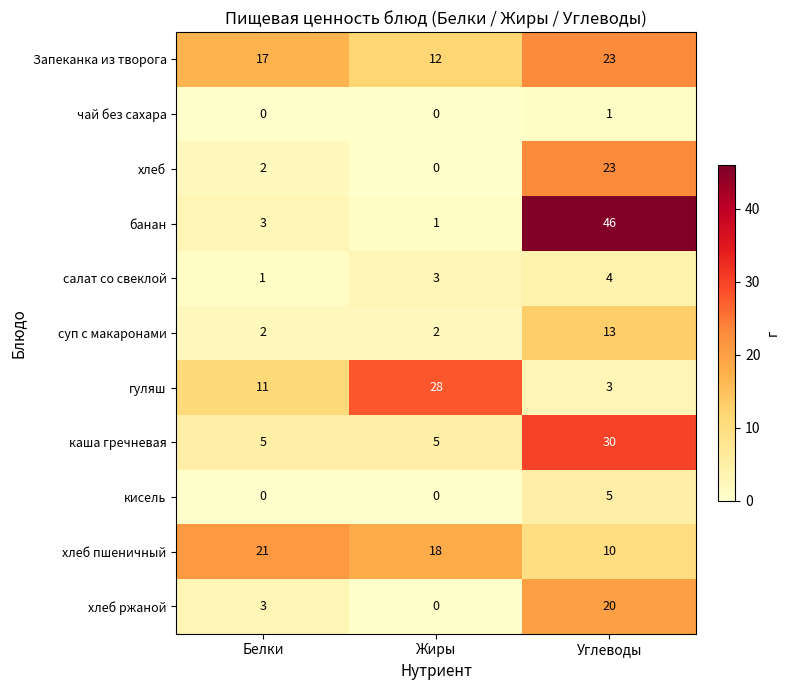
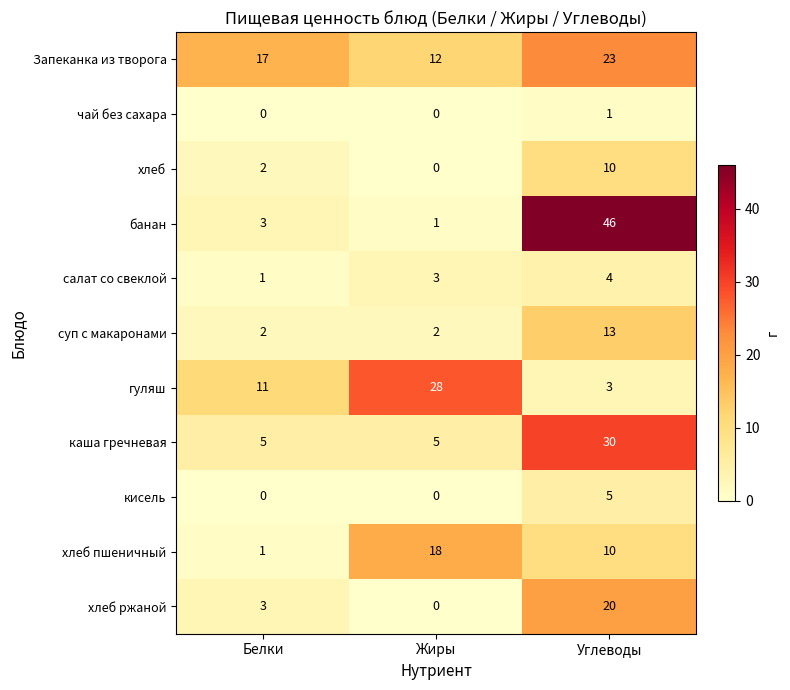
хлеб, Углеводы: 23 -> 10
хлеб пшеничный, Белки: 21 -> 1
